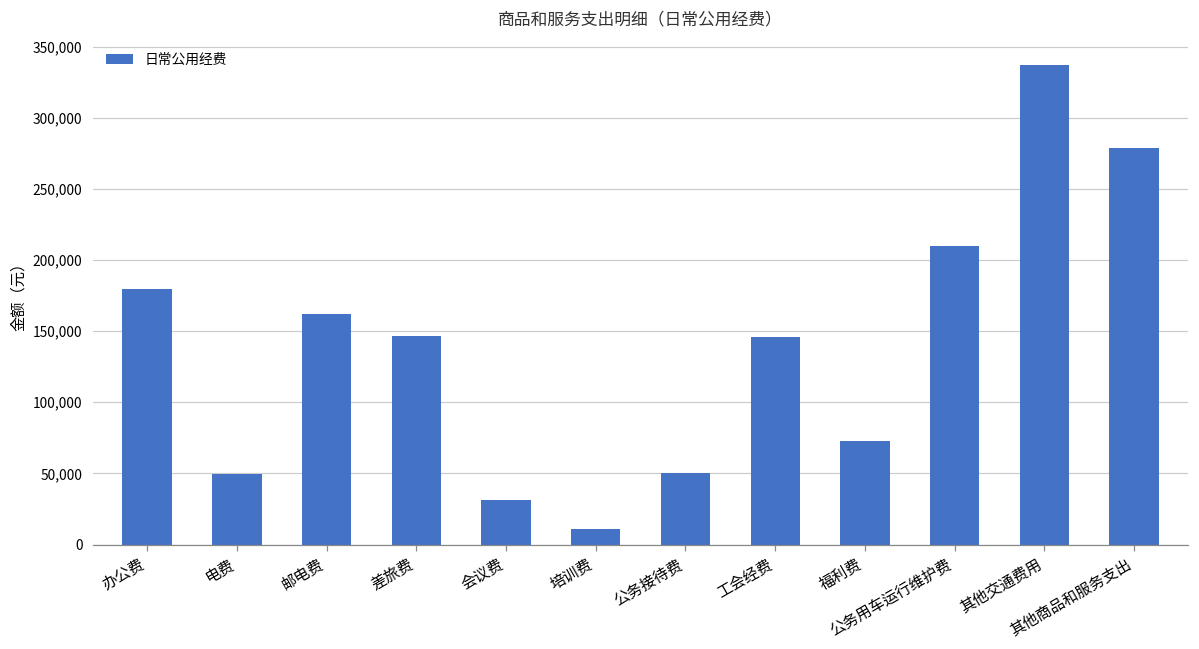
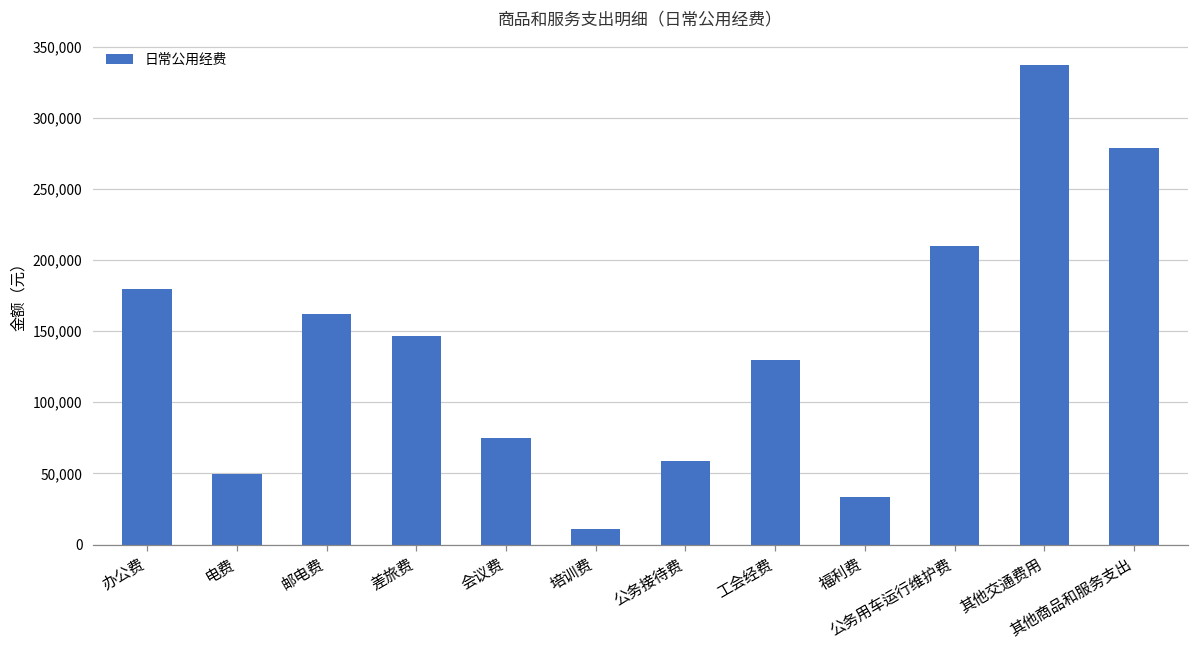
会议费: 31,000 -> 75,000
公务接待费: 50,000 -> 59,000
工会经费: 146,000 -> 129,000
福利费: 73,000 -> 34,000
